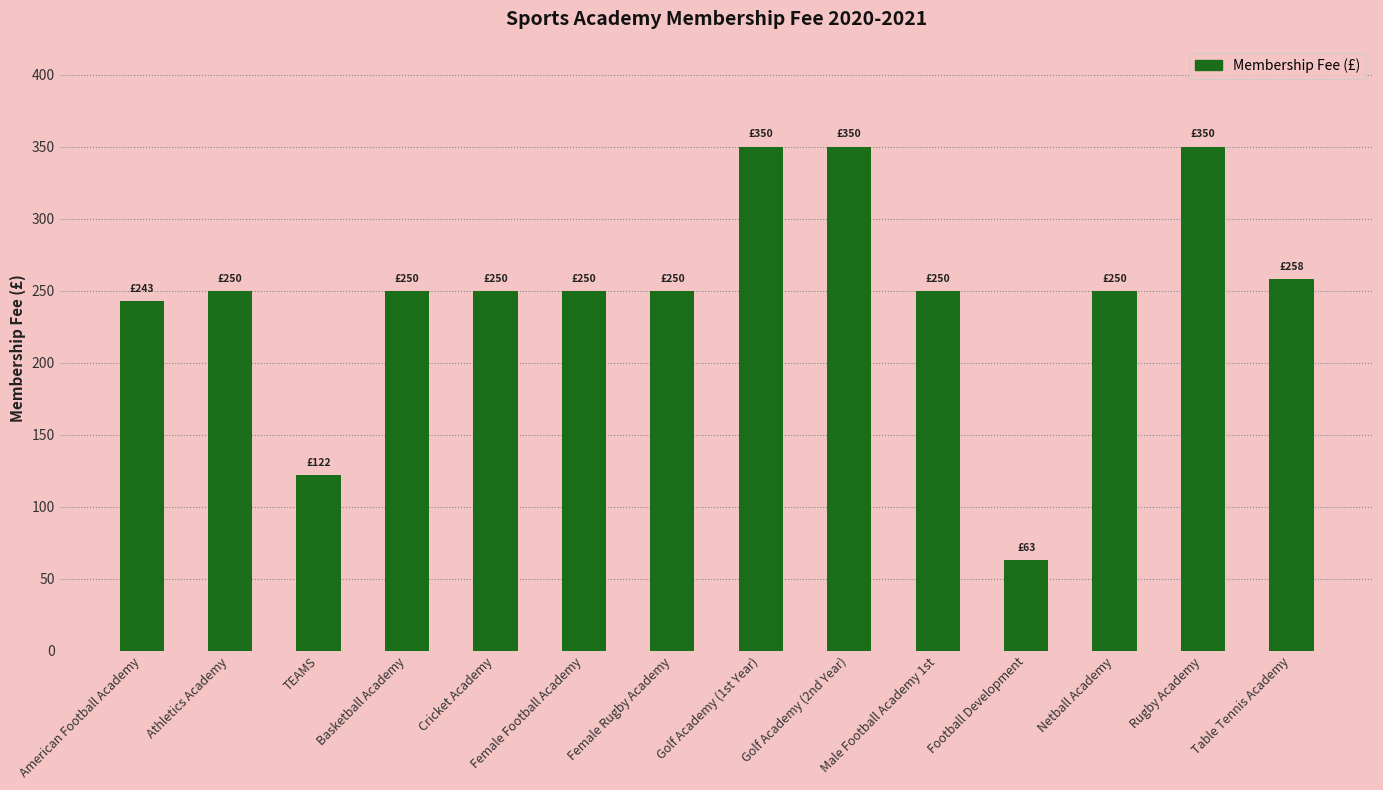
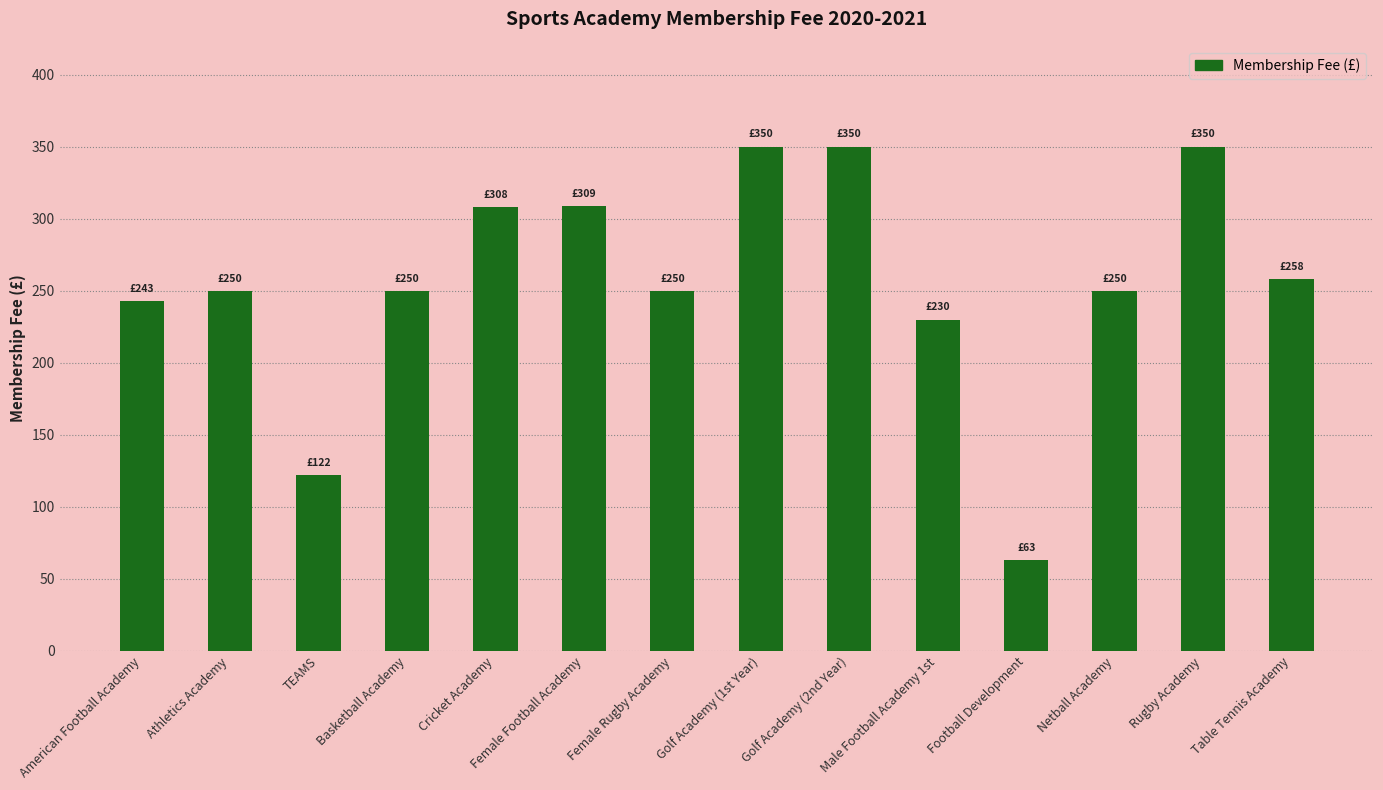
Cricket Academy: £250 -> £308
Female Football Academy: £250 -> £309
Male Football Academy 1st: £250 -> £230
